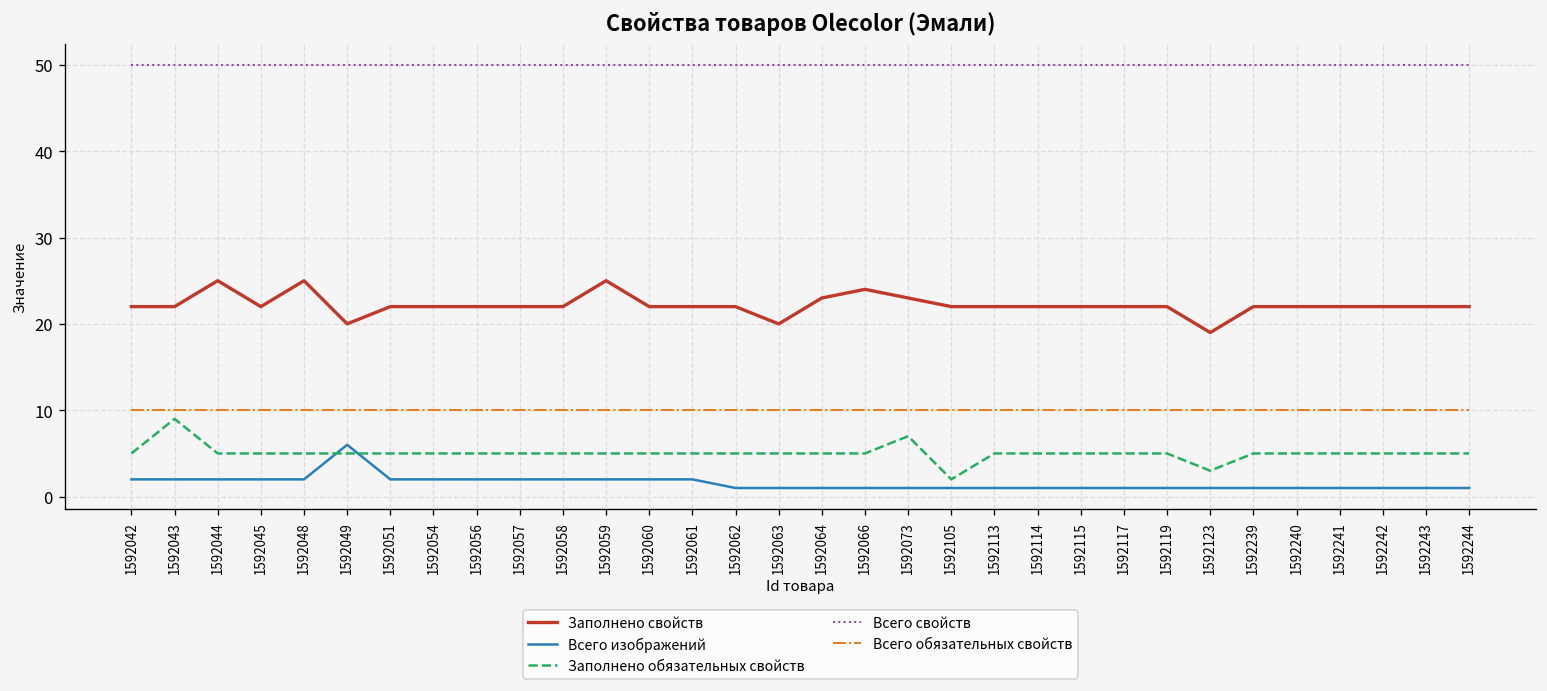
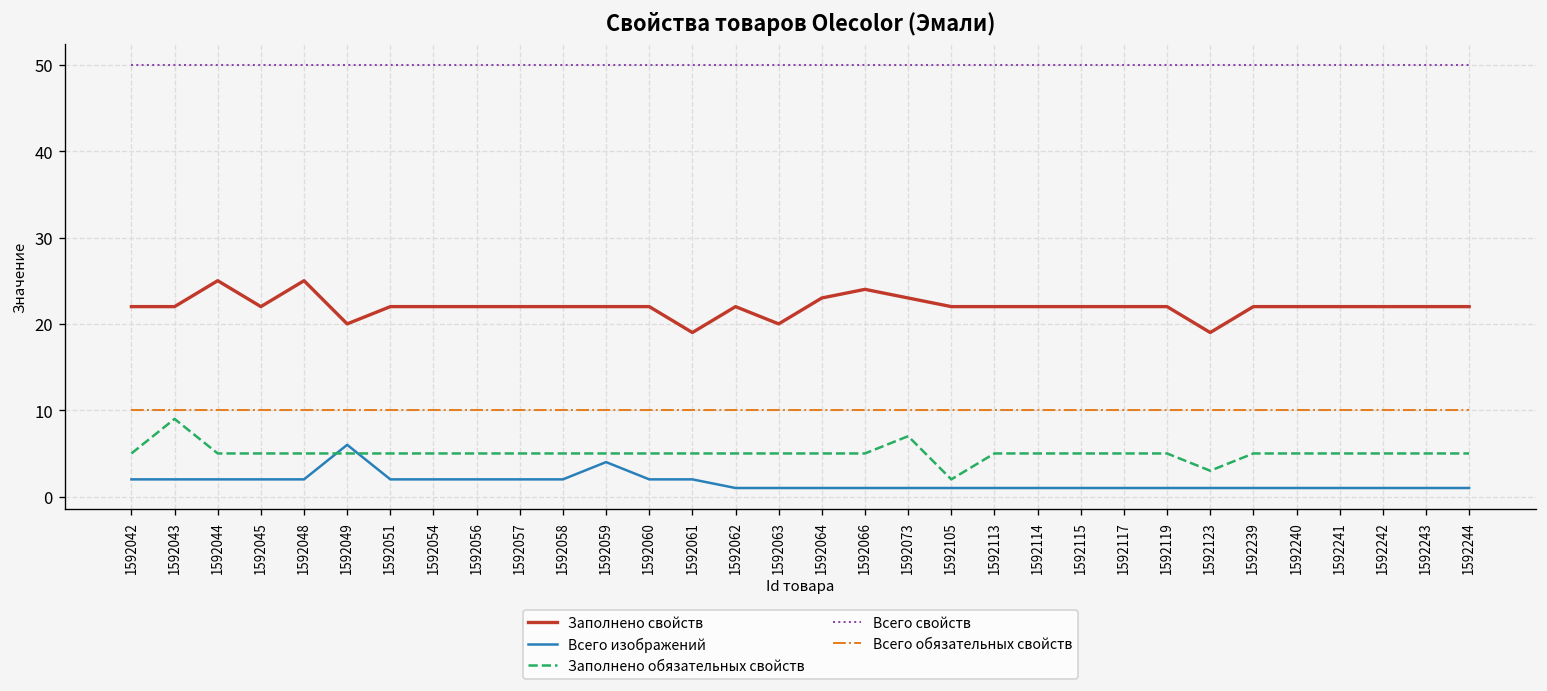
Заполнено свойств, 1592059: 25 -> 22
Всего изображений, 1592059: 2 -> 4
Заполнено свойств, 1592061: 22 -> 19
